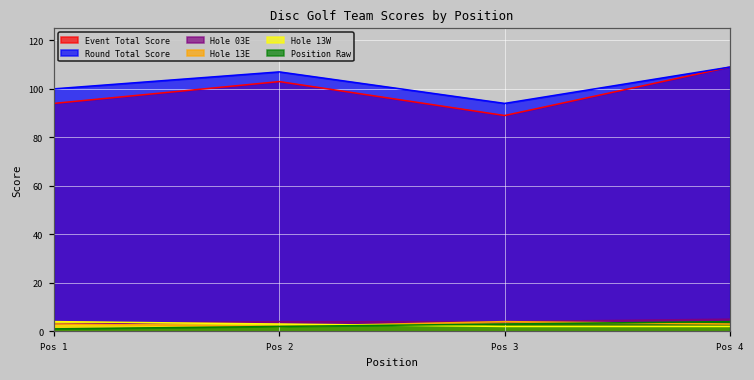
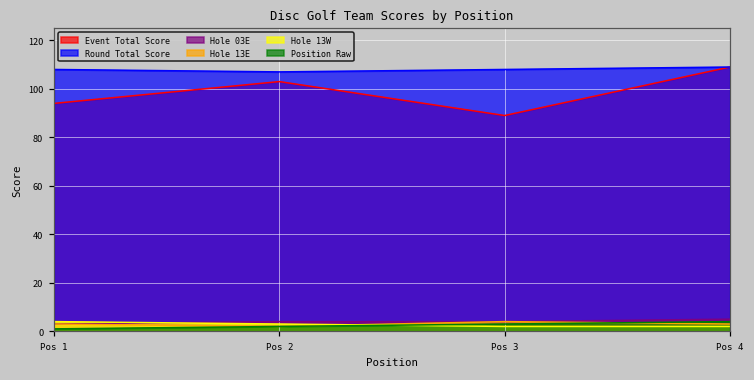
Round Total Score, Pos 1: 100 -> 108
Round Total Score, Pos 3: 94 -> 108
